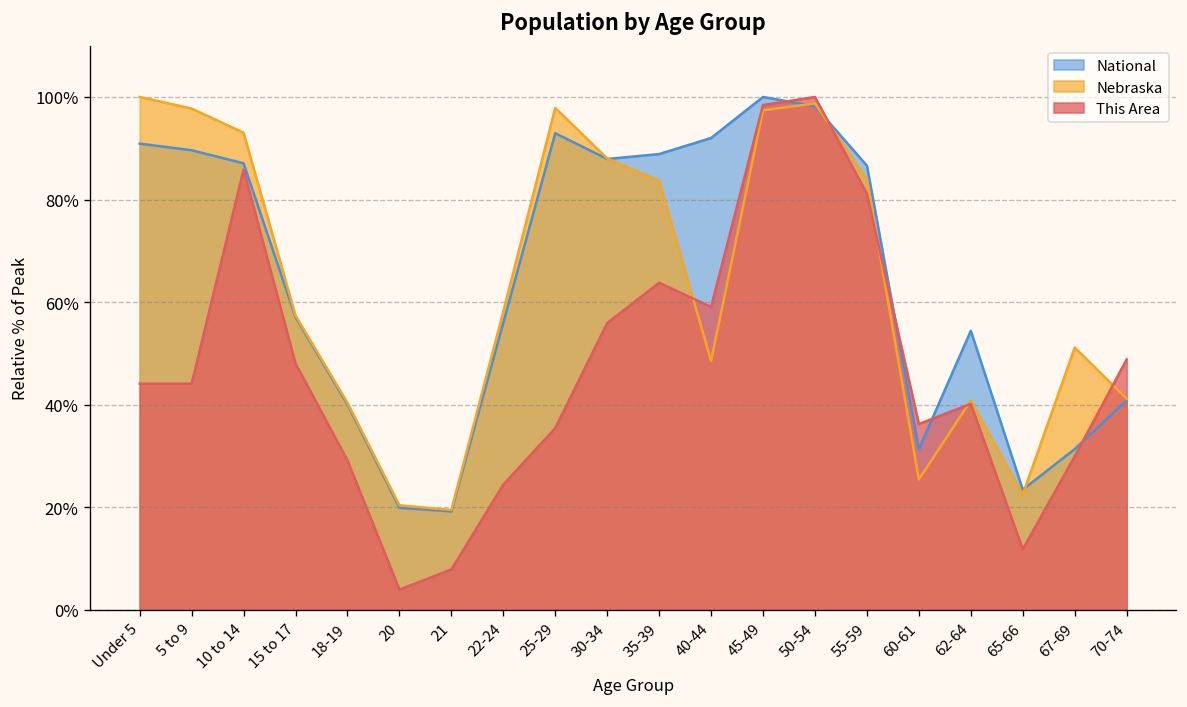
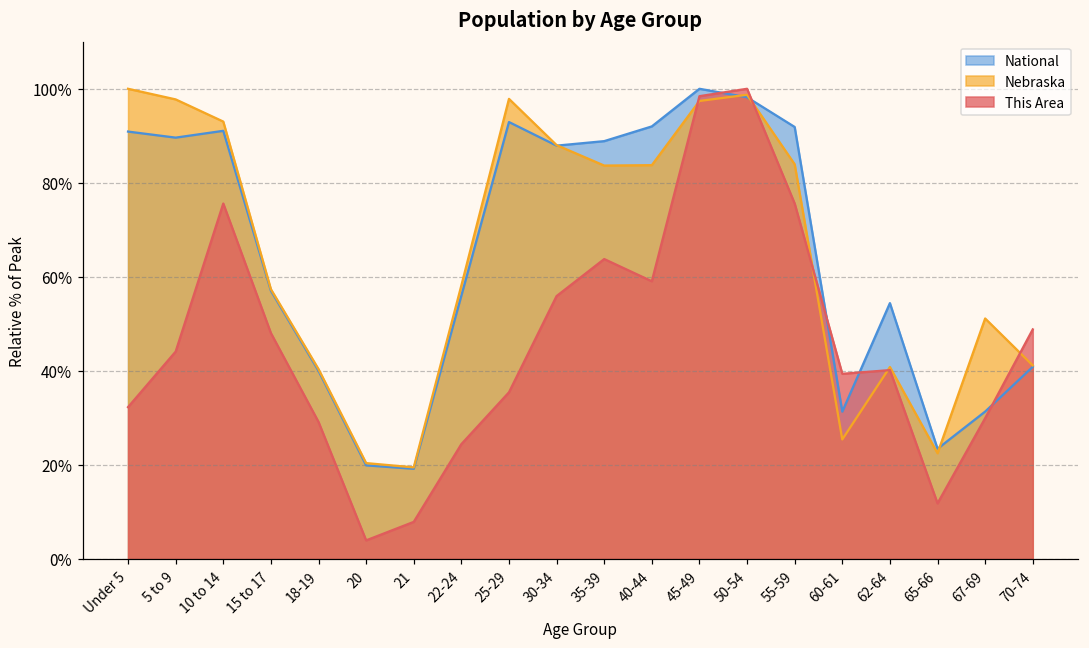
This Area, Under 5: 44% -> 32%
National, 10 to 14: 87% -> 91%
This Area, 10 to 14: 86% -> 76%
Nebraska, 40-44: 49% -> 84%
National, 55-59: 87% -> 92%
This Area, 55-59: 81% -> 76%
This Area, 60-61: 36% -> 39%
